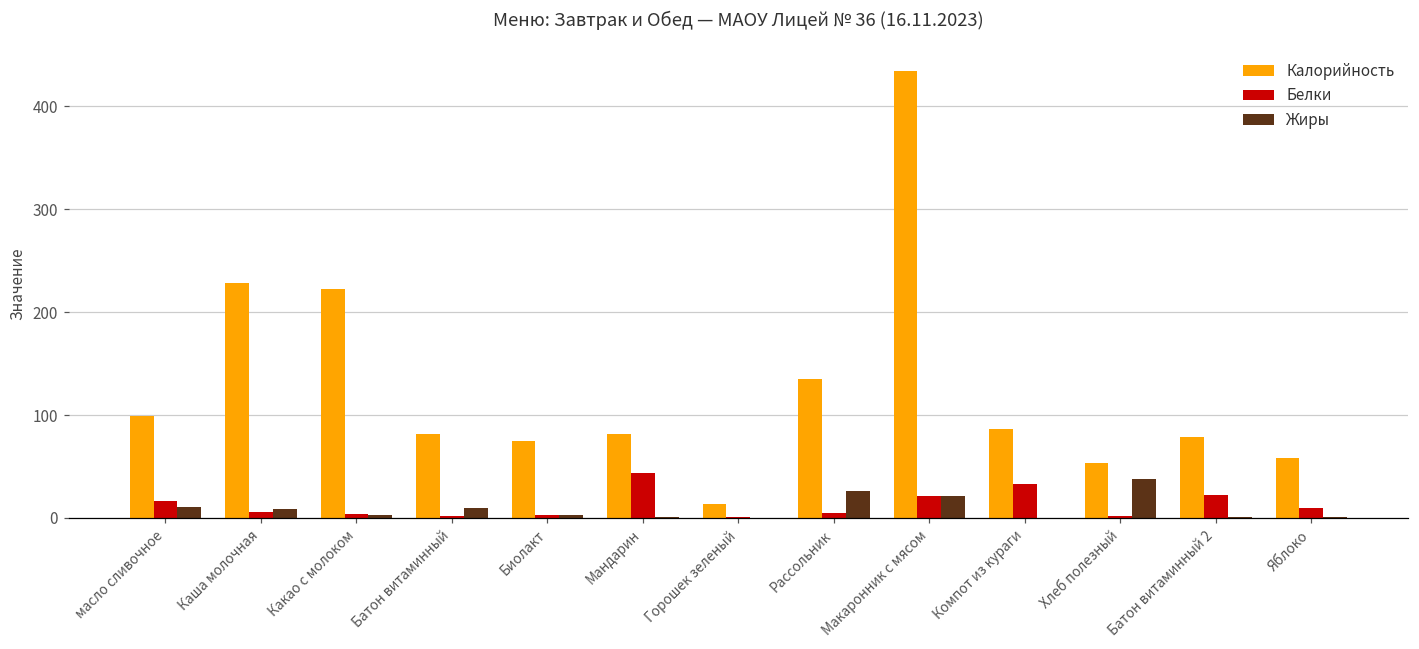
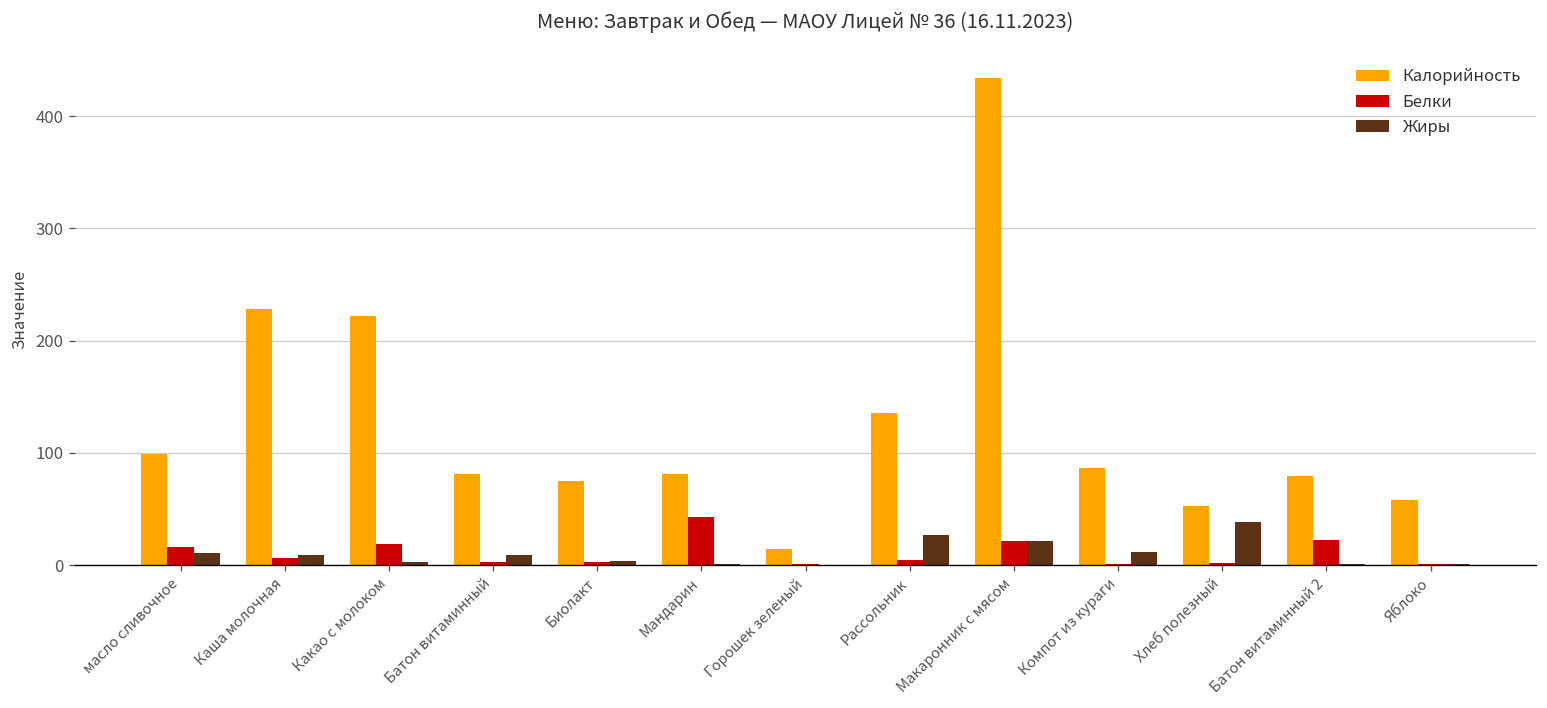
Белки, Какао с молоком: 0 -> 20
Белки, Компот из кураги: 30 -> 0
Жиры, Компот из кураги: 0 -> 10
Белки, Яблоко: 10 -> 0
